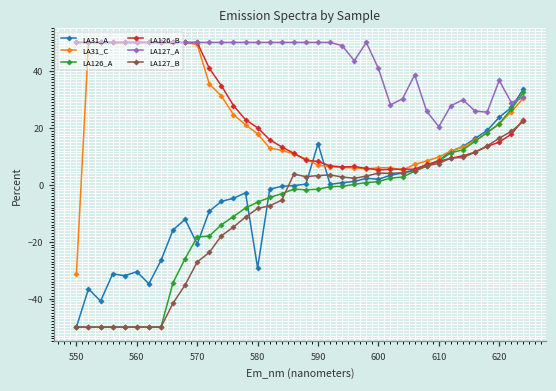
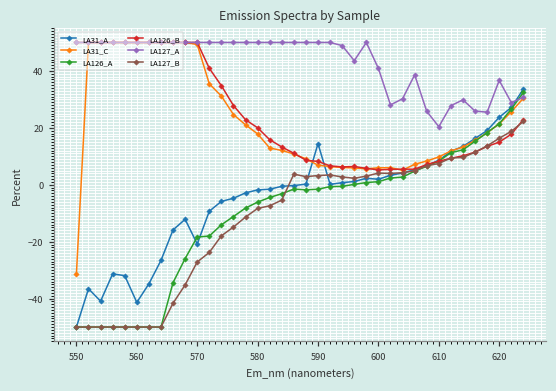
LA31_A, 560: -31 -> -41
LA31_A, 580: -29 -> -2
